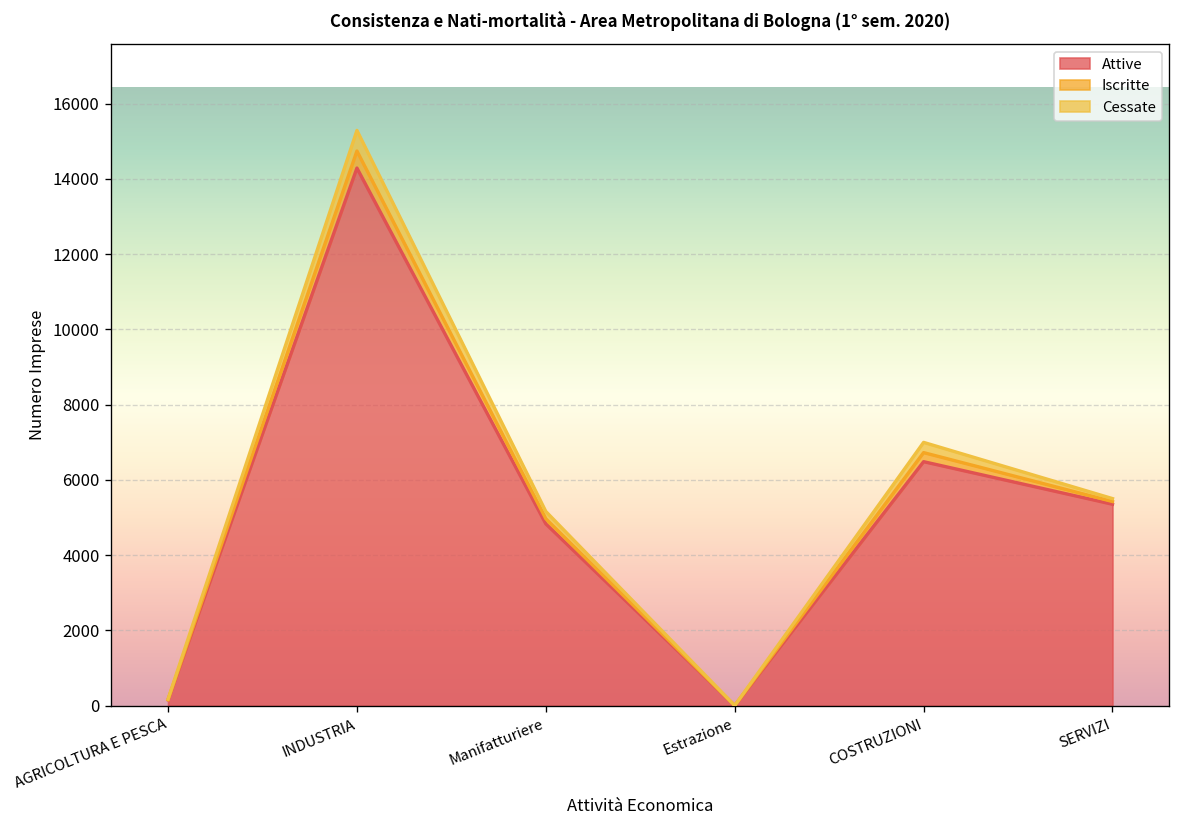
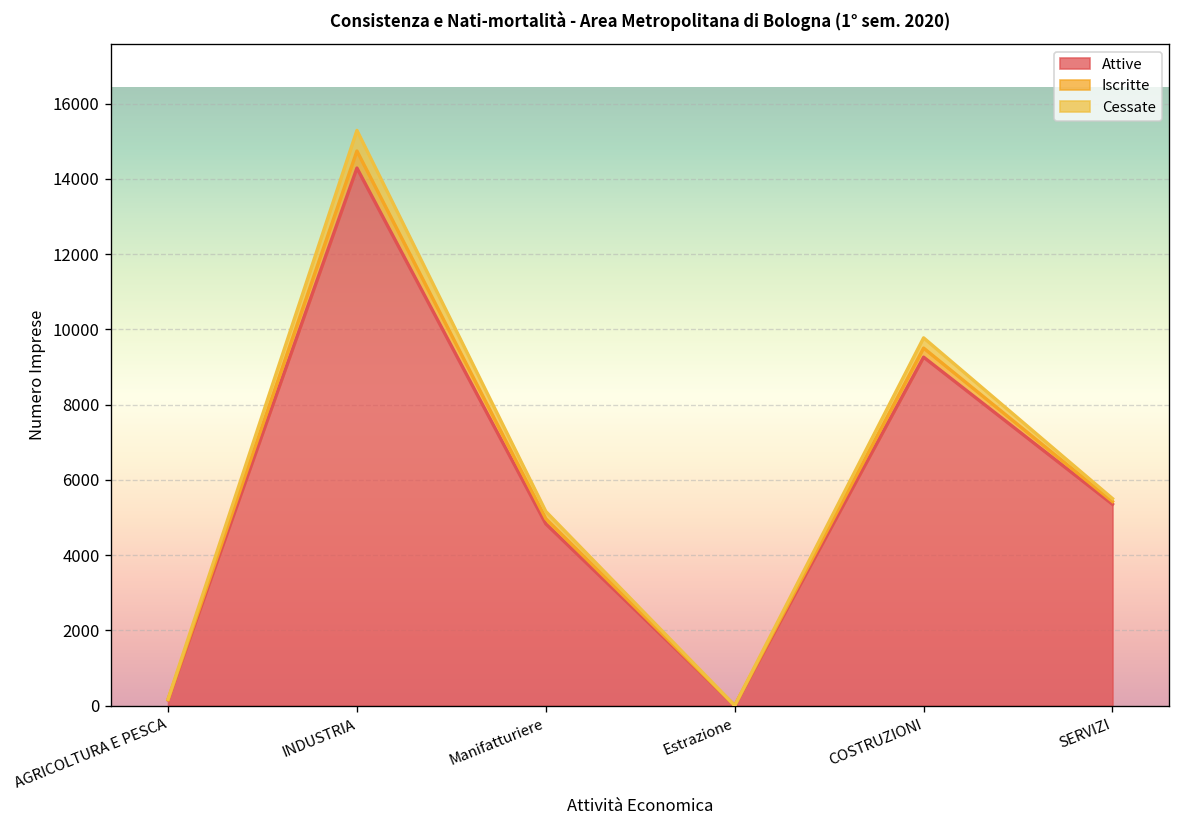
Attive, COSTRUZIONI: 6500 -> 9300
